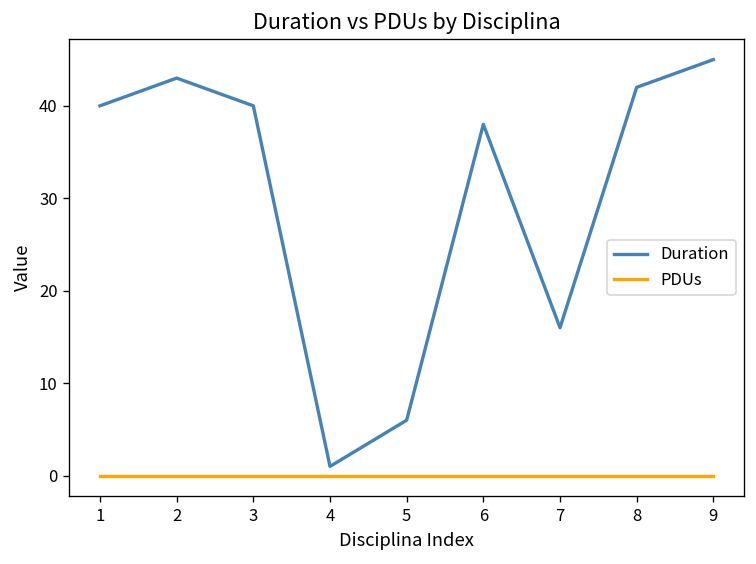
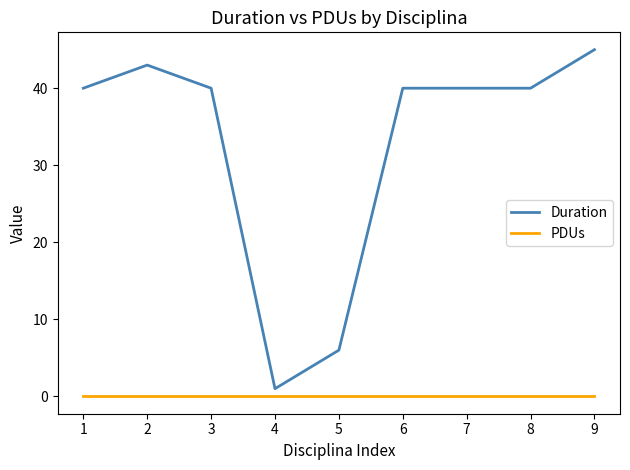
Duration, 6: 38 -> 40
Duration, 7: 16 -> 40
Duration, 8: 42 -> 40
